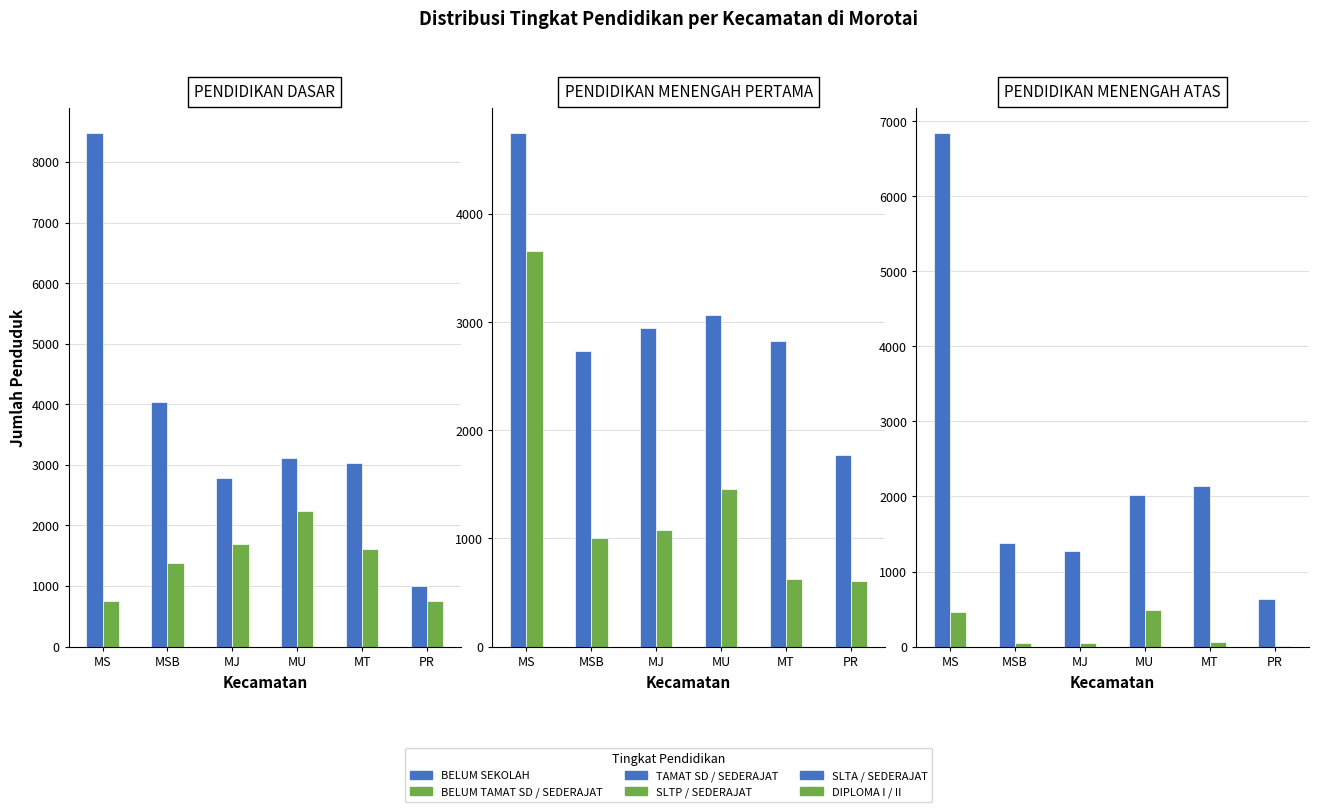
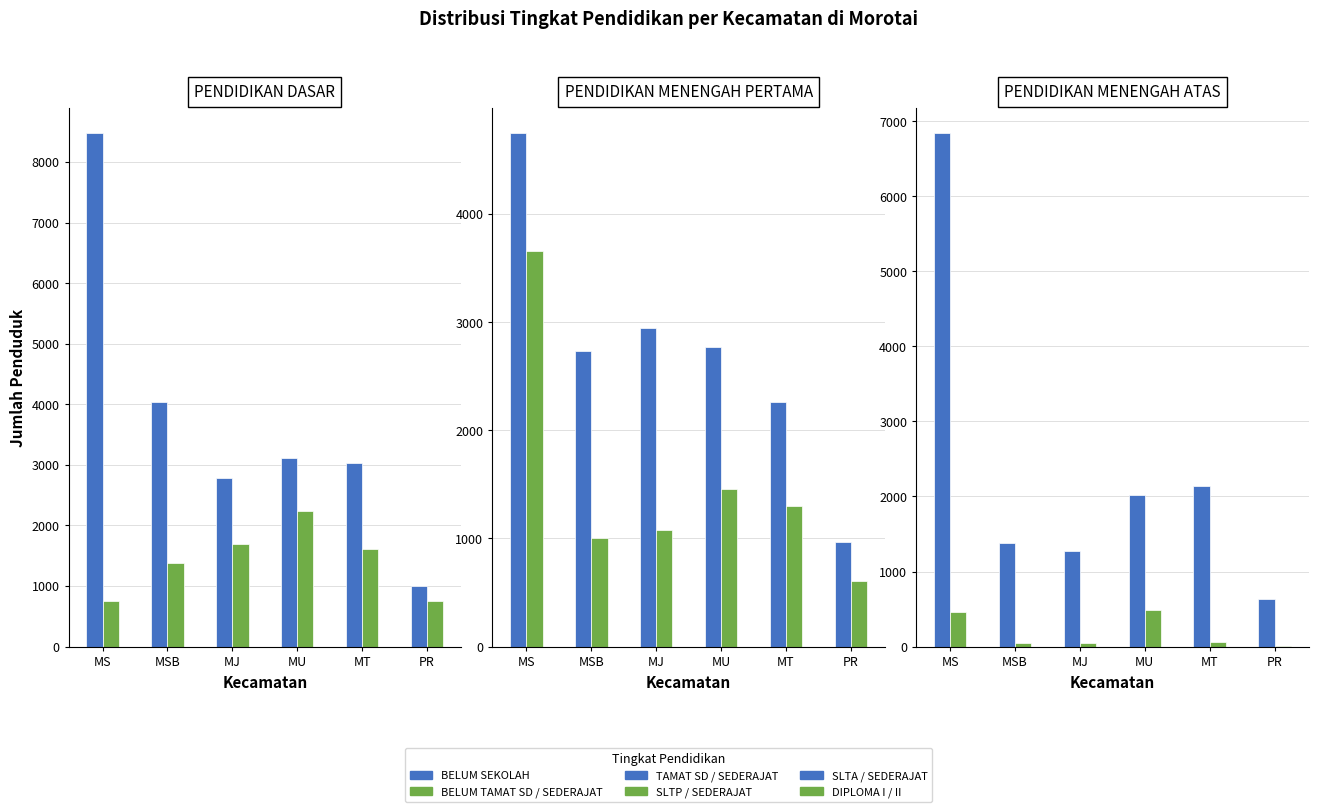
PENDIDIKAN MENENGAH PERTAMA, TAMAT SD / SEDERAJAT, MU: 3070 -> 2770
PENDIDIKAN MENENGAH PERTAMA, TAMAT SD / SEDERAJAT, MT: 2830 -> 2260
PENDIDIKAN MENENGAH PERTAMA, SLTP / SEDERAJAT, MT: 630 -> 1300
PENDIDIKAN MENENGAH PERTAMA, TAMAT SD / SEDERAJAT, PR: 1770 -> 970
